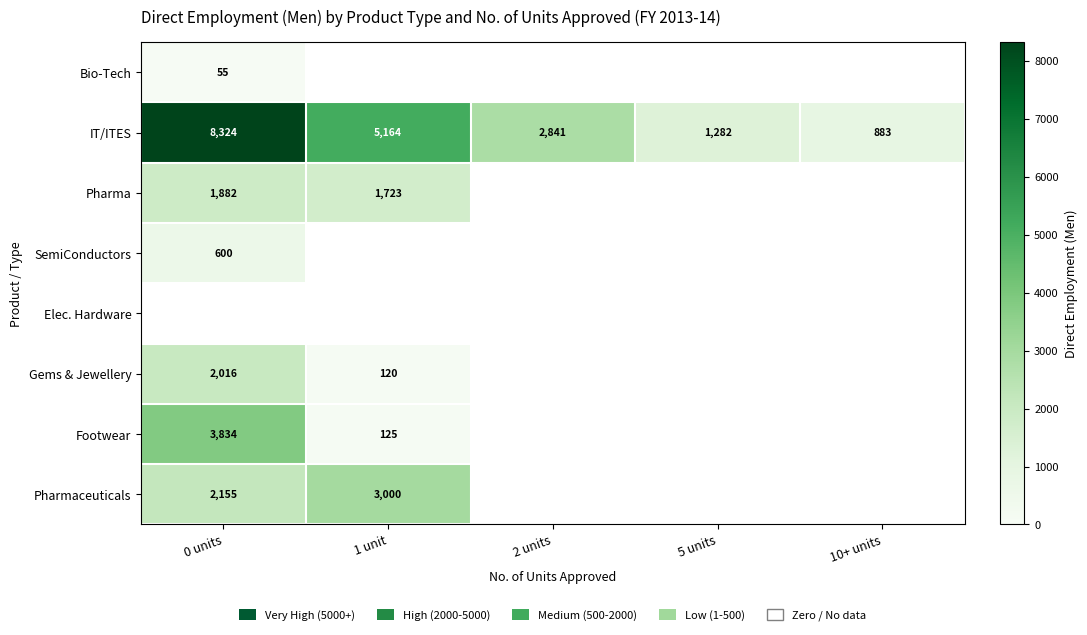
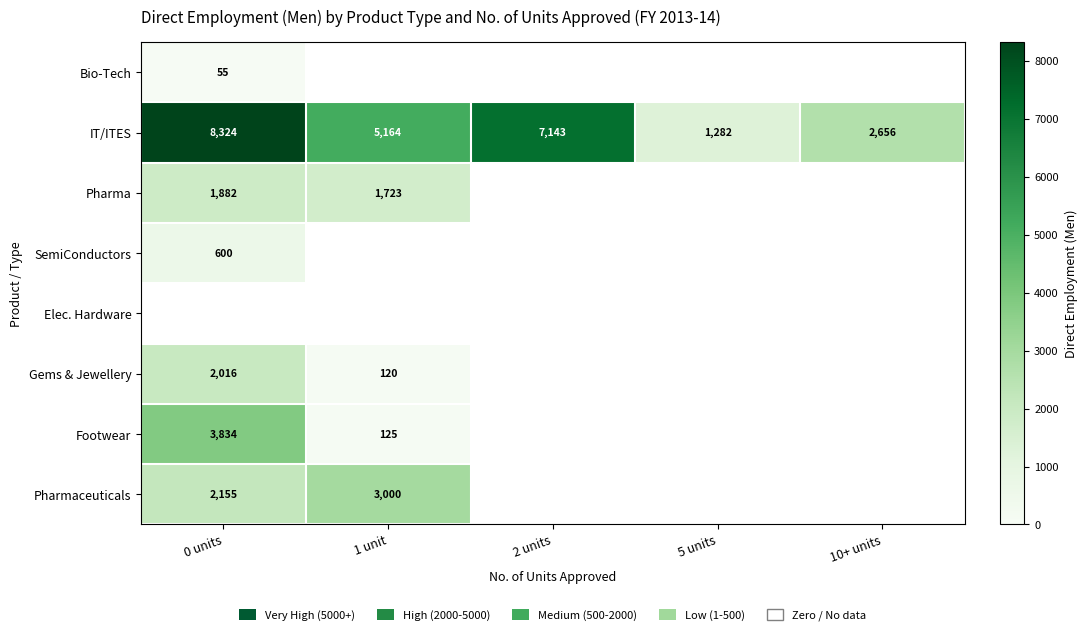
IT/ITES, 2 units: 2,841 -> 7,143
IT/ITES, 10+ units: 883 -> 2,656
